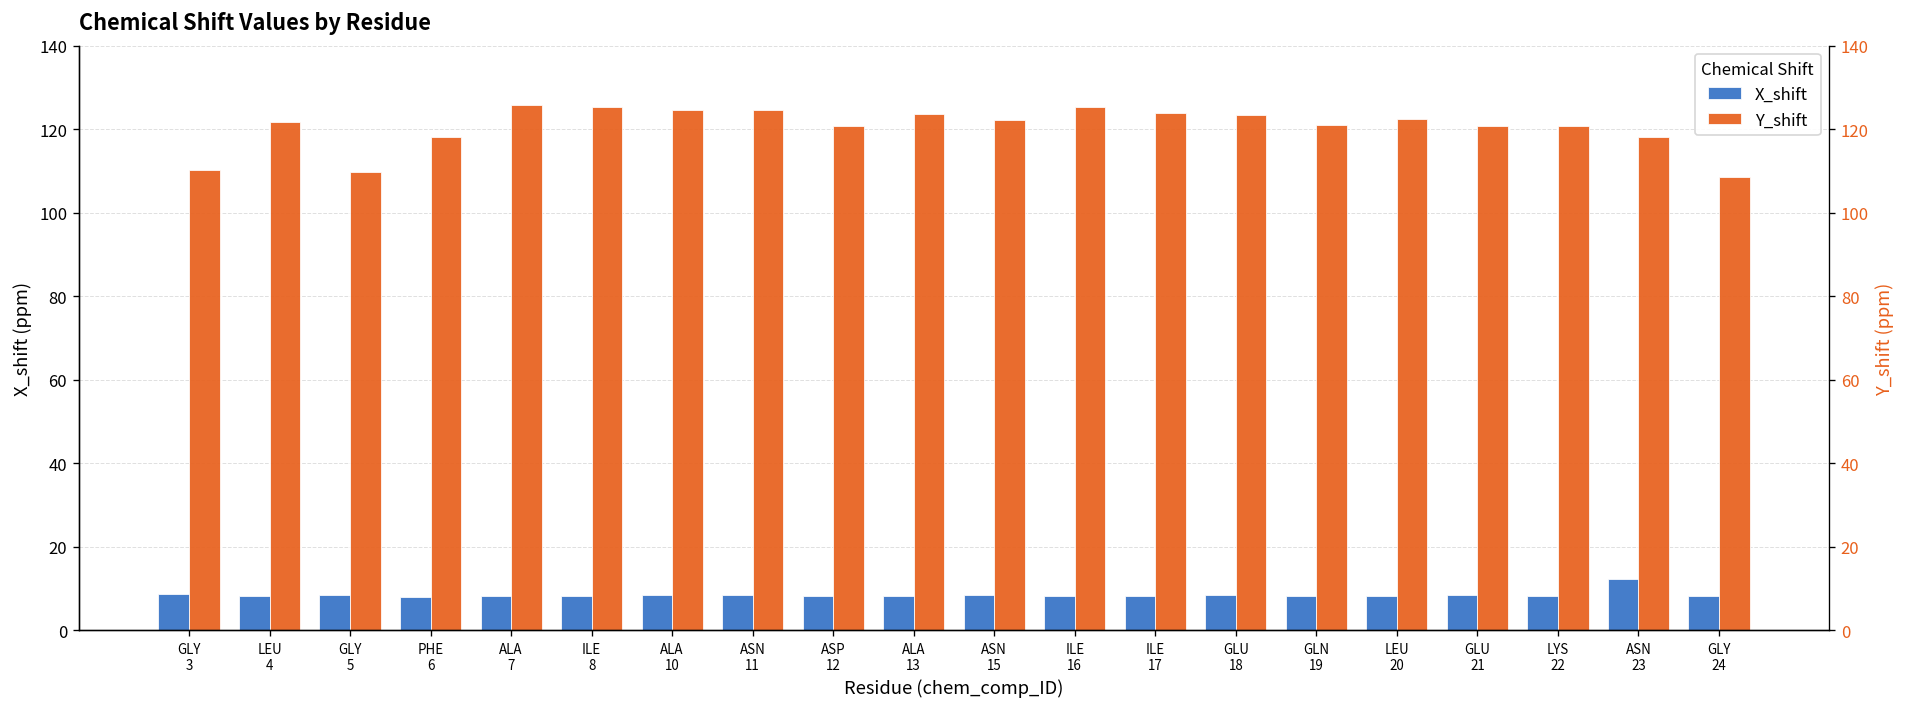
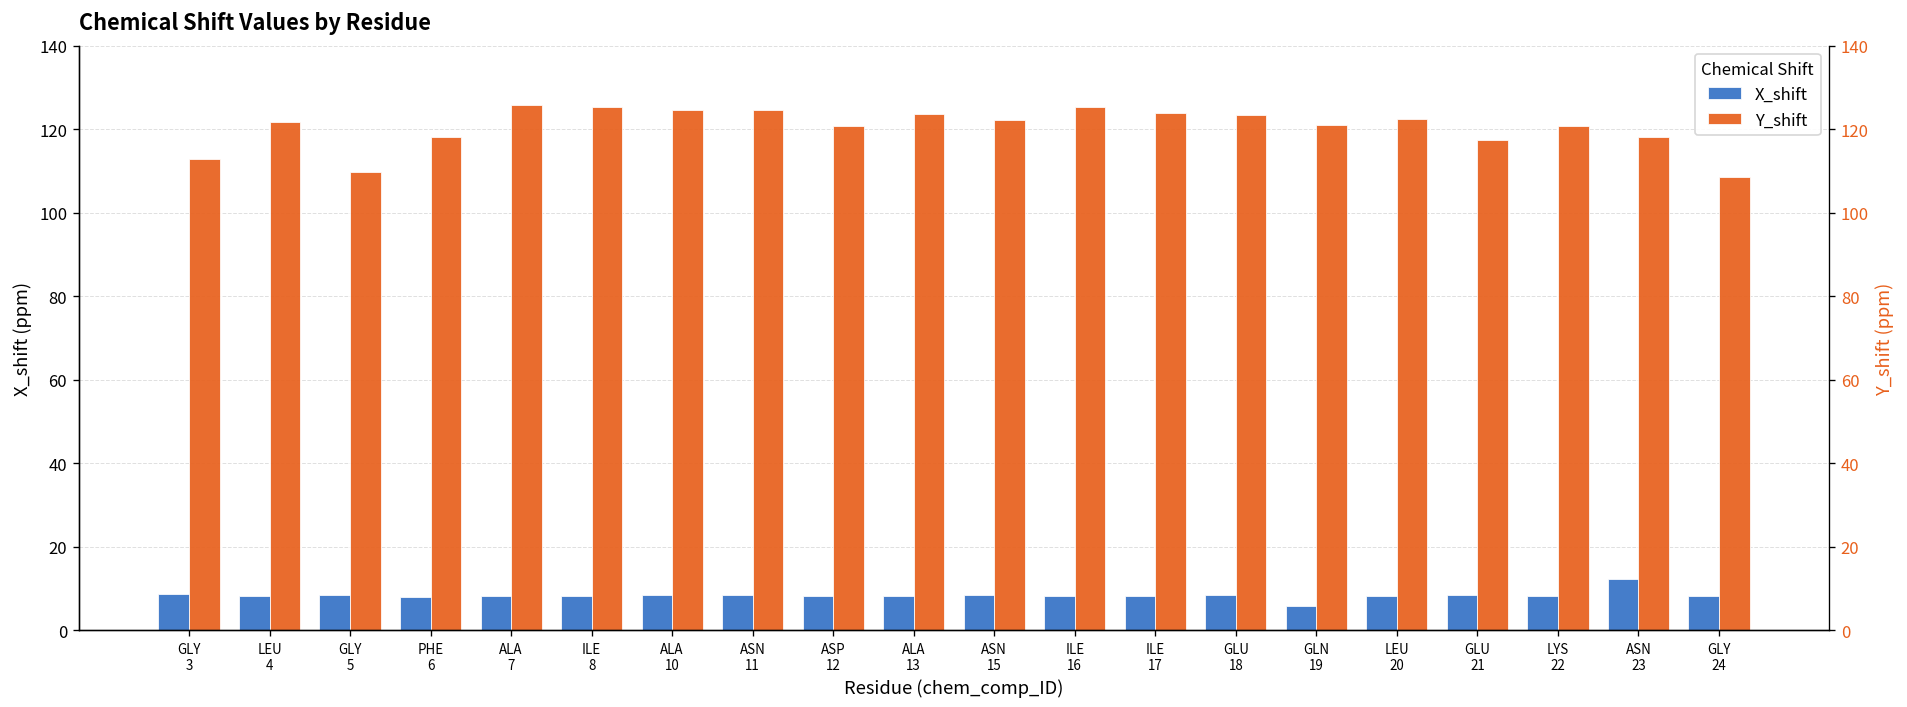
Y_shift, GLY 3: 110 -> 113
X_shift, GLN 19: 8 -> 6
Y_shift, GLU 21: 121 -> 118
